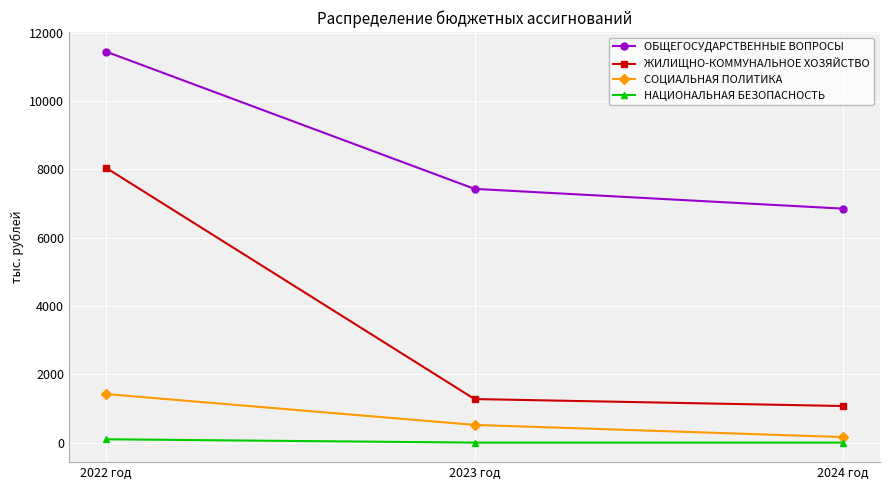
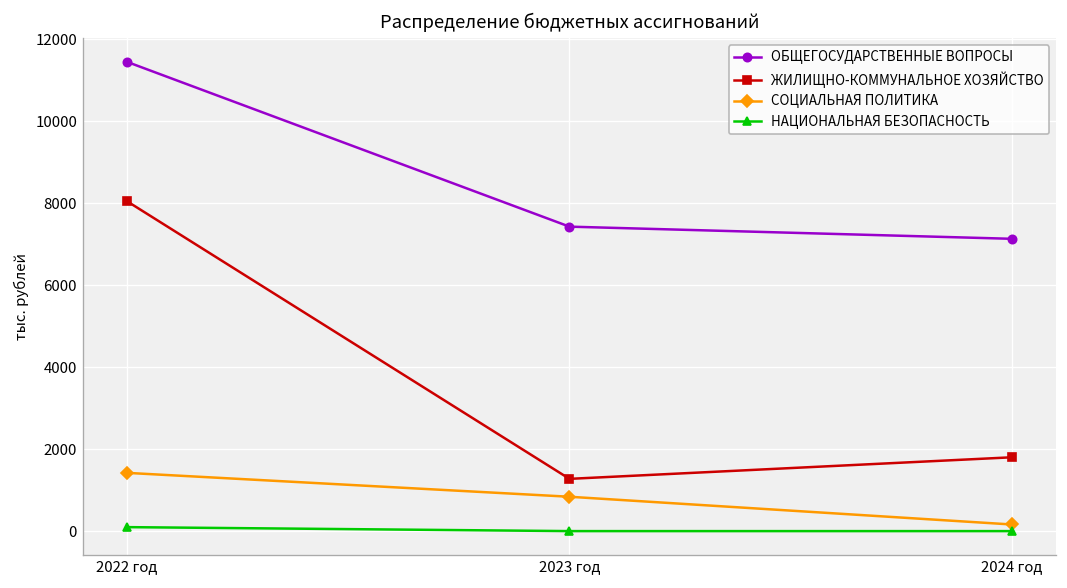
СОЦИАЛЬНАЯ ПОЛИТИКА, 2023 год: 500 -> 800
ОБЩЕГОСУДАРСТВЕННЫЕ ВОПРОСЫ, 2024 год: 6900 -> 7100
ЖИЛИЩНО-КОММУНАЛЬНОЕ ХОЗЯЙСТВО, 2024 год: 1100 -> 1800
